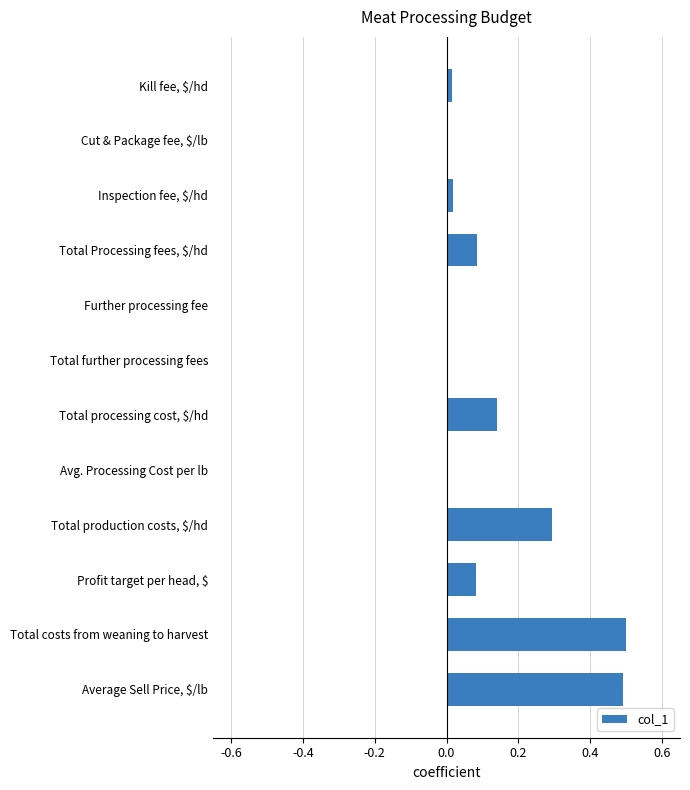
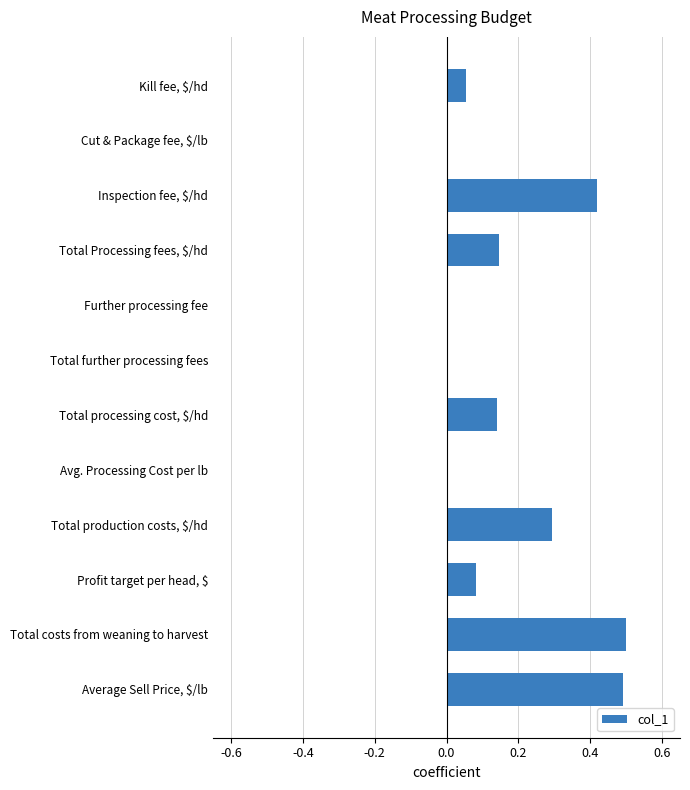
Kill fee, $/hd: 0.01 -> 0.06
Inspection fee, $/hd: 0.02 -> 0.42
Total Processing fees, $/hd: 0.08 -> 0.15
